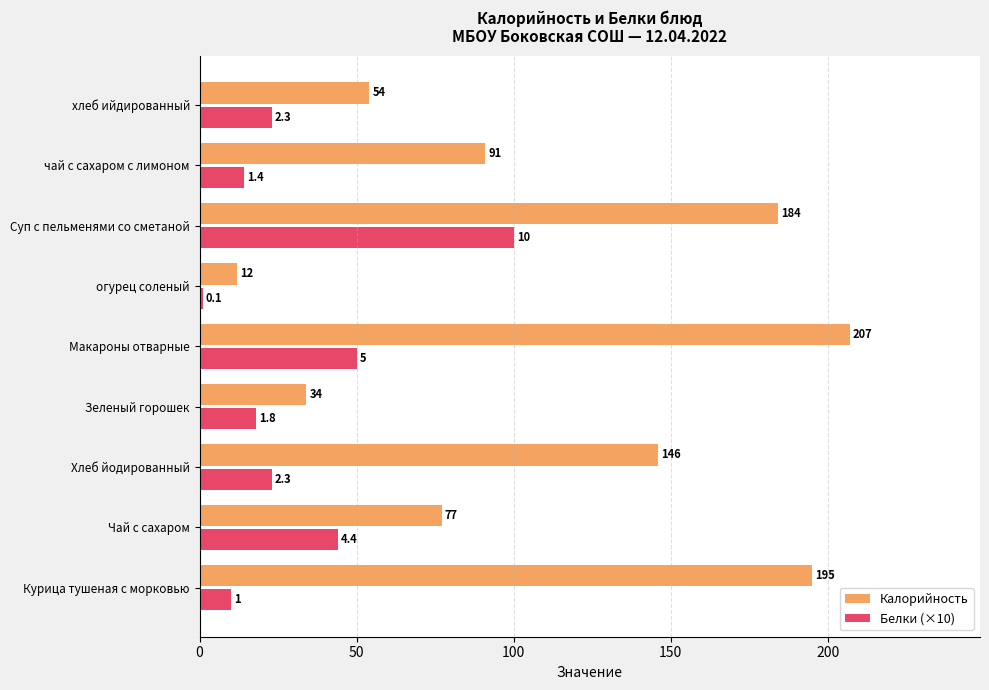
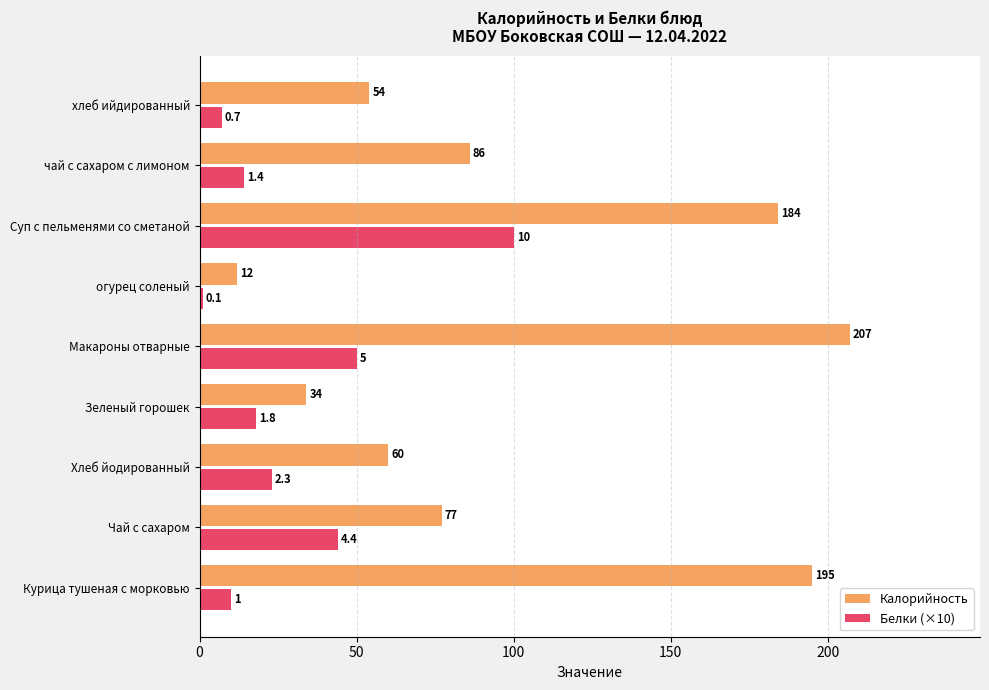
Белки (×10), хлеб ийдированный: 2.3 -> 0.7
Калорийность, чай с сахаром с лимоном: 91 -> 86
Калорийность, Хлеб йодированный: 146 -> 60
